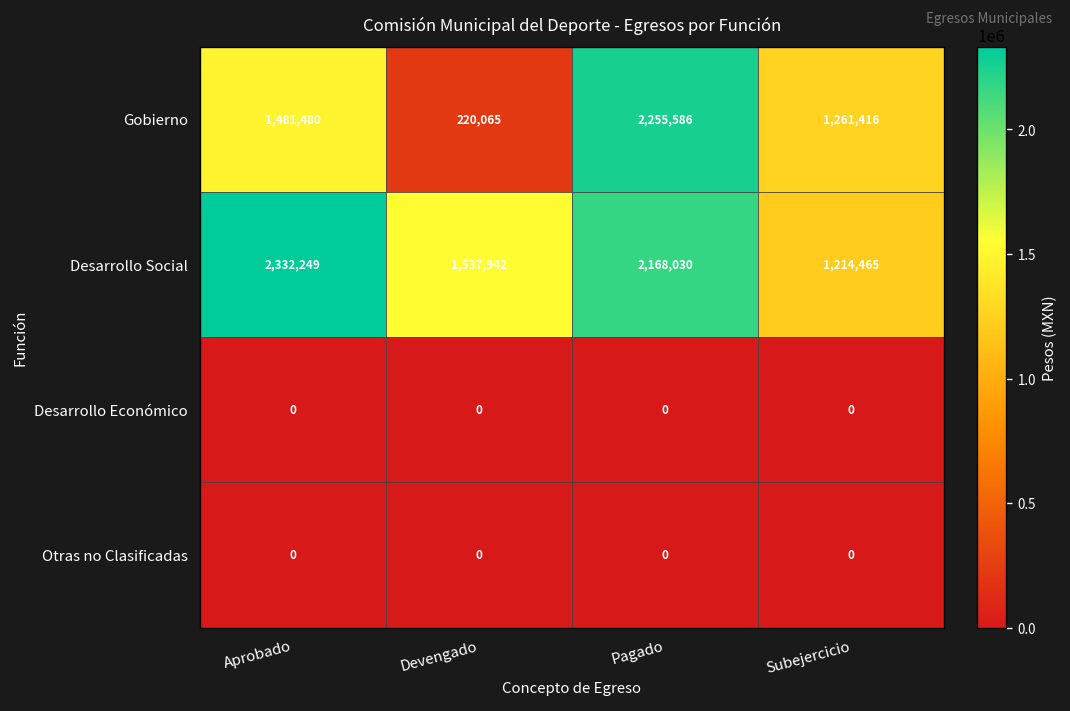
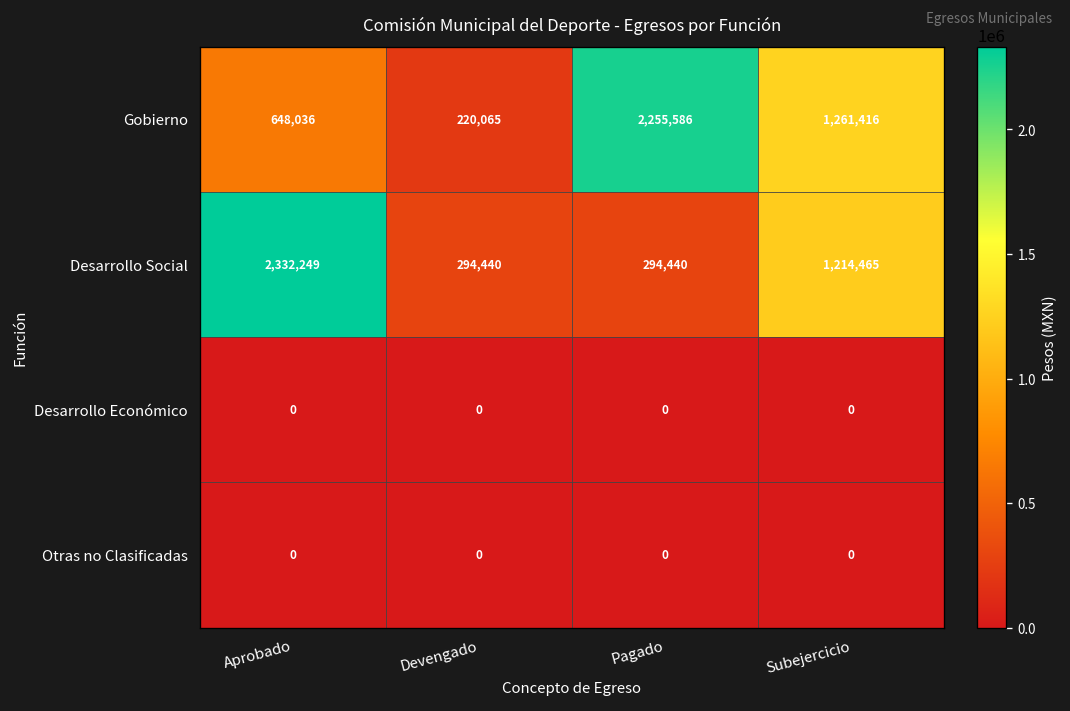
Gobierno, Aprobado: 1,481,480 -> 648,036
Desarrollo Social, Devengado: 1,537,942 -> 294,440
Desarrollo Social, Pagado: 2,168,030 -> 294,440
